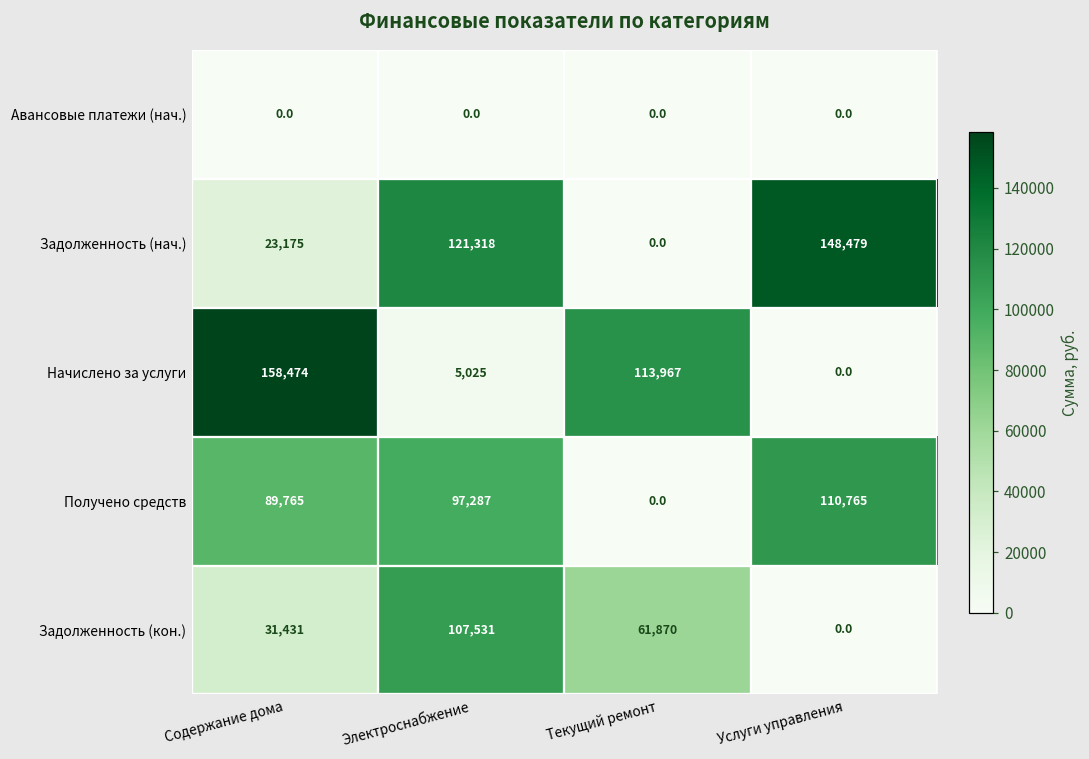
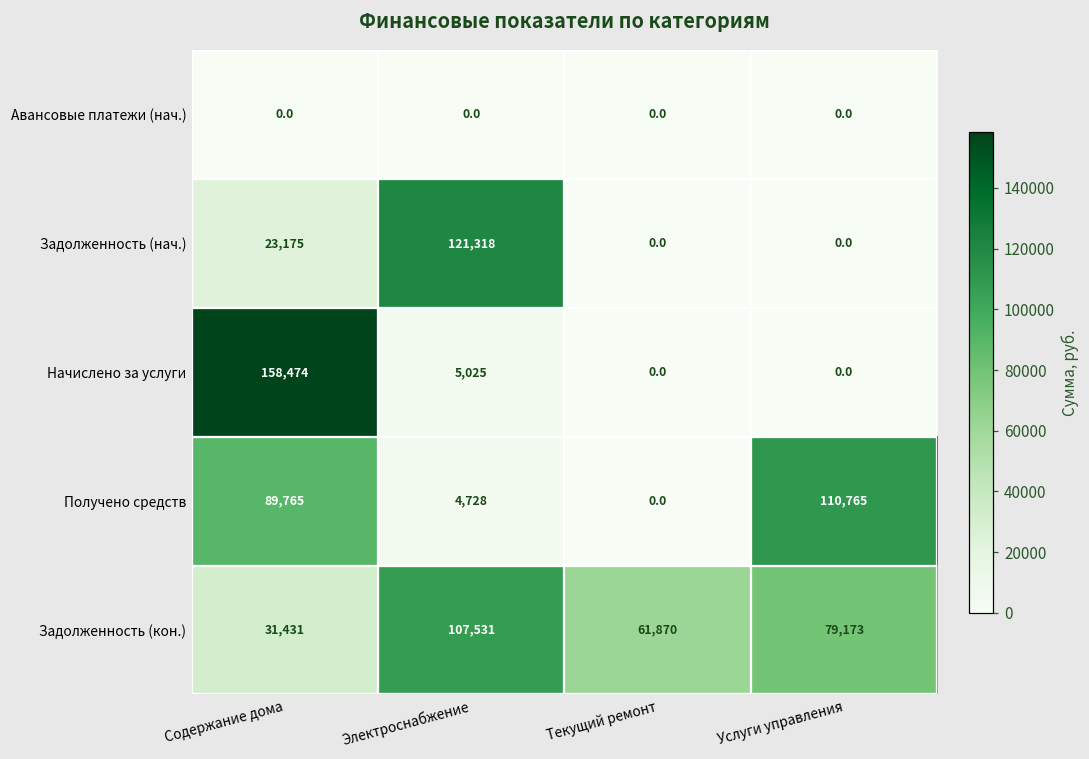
Задолженность (нач.), Услуги управления: 148,479 -> 0.0
Начислено за услуги, Текущий ремонт: 113,967 -> 0.0
Получено средств, Электроснабжение: 97,287 -> 4,728
Задолженность (кон.), Услуги управления: 0.0 -> 79,173
